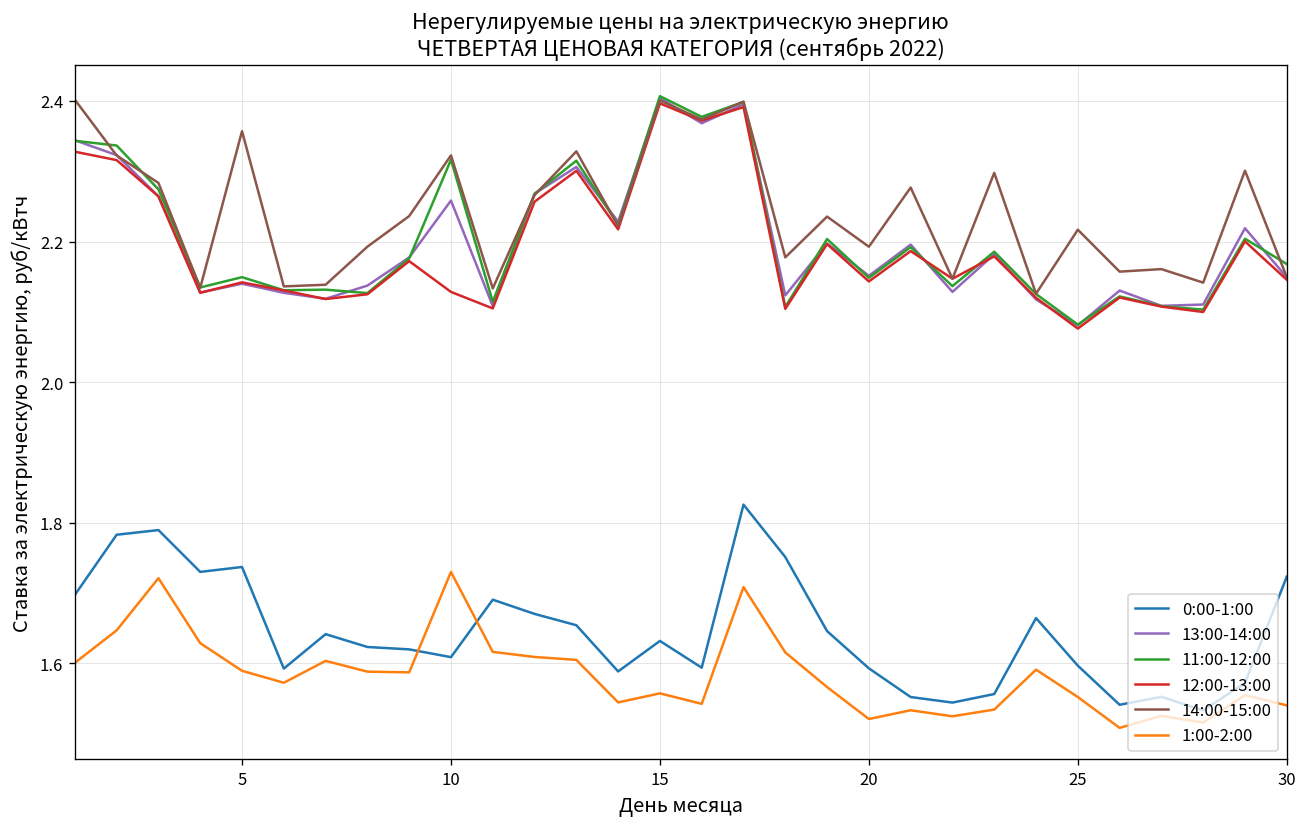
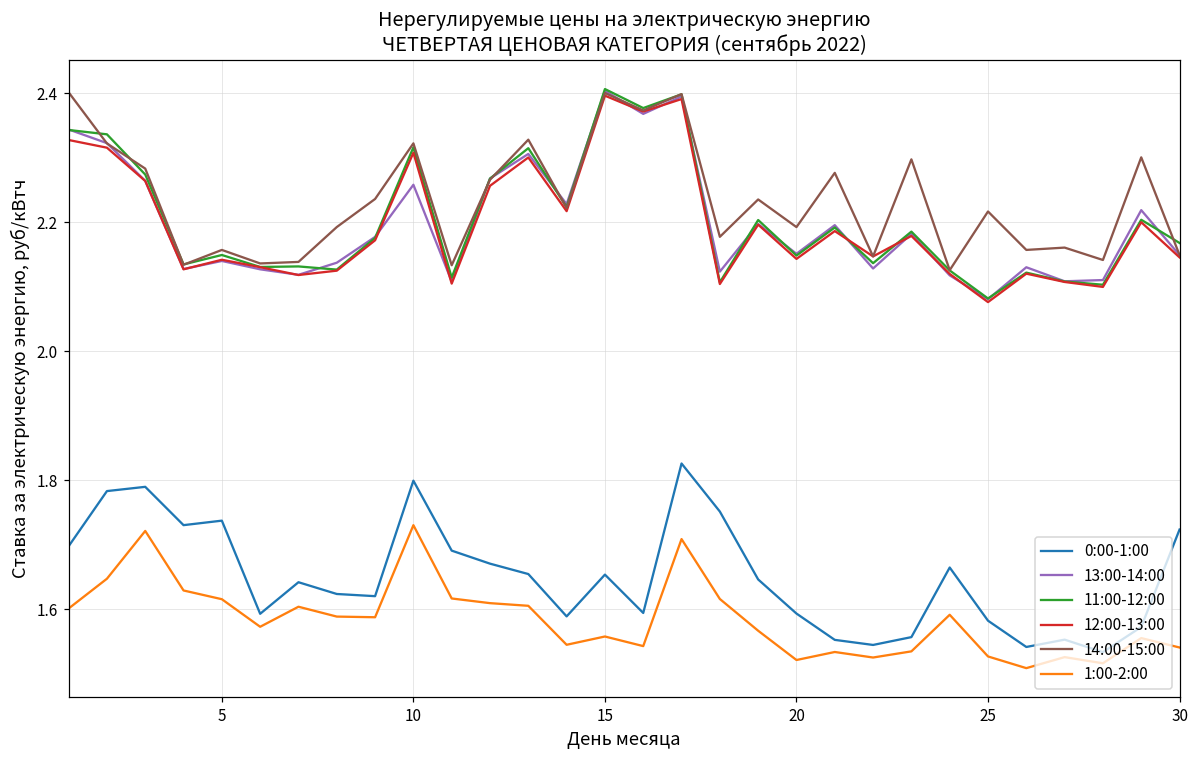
14:00-15:00, 5: 2.36 -> 2.16
1:00-2:00, 5: 1.59 -> 1.62
0:00-1:00, 10: 1.61 -> 1.80
12:00-13:00, 10: 2.13 -> 2.31
0:00-1:00, 15: 1.63 -> 1.65
0:00-1:00, 25: 1.60 -> 1.58
1:00-2:00, 25: 1.55 -> 1.53
